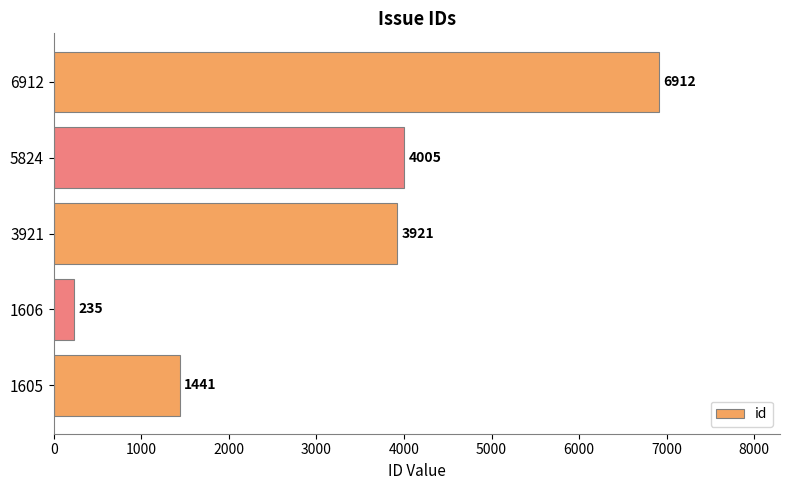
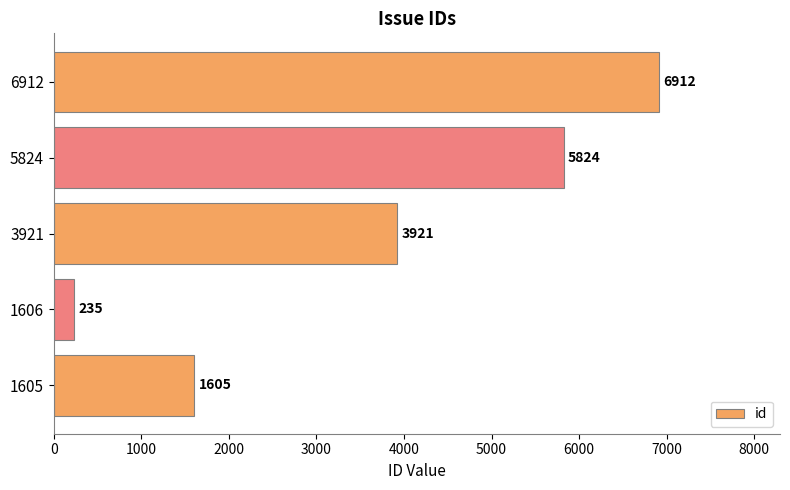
5824: 4005 -> 5824
1605: 1441 -> 1605
